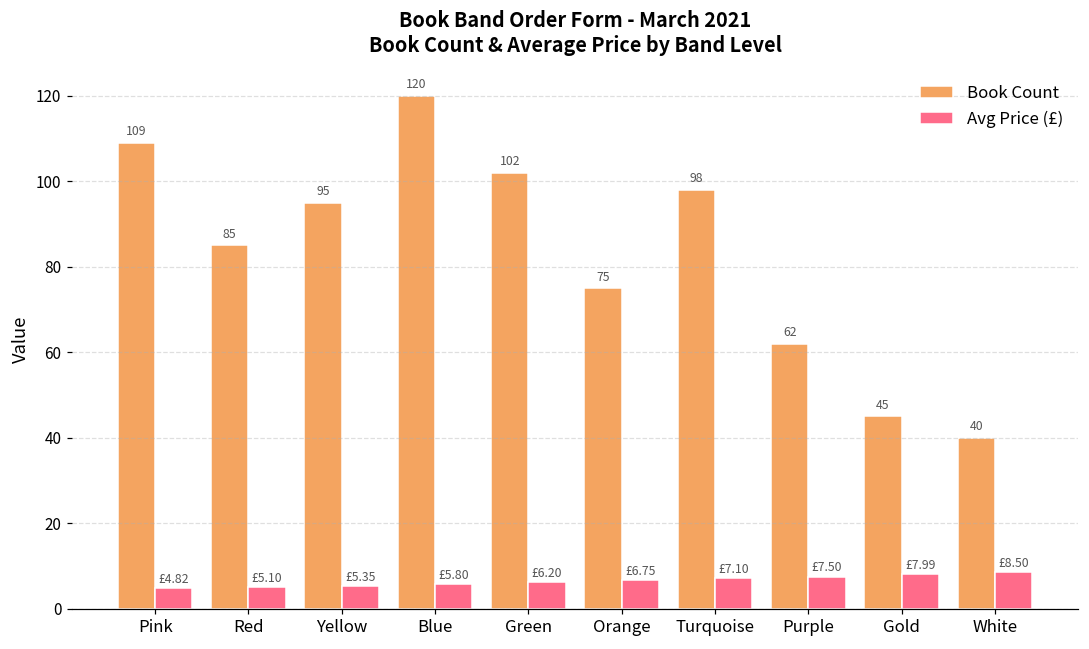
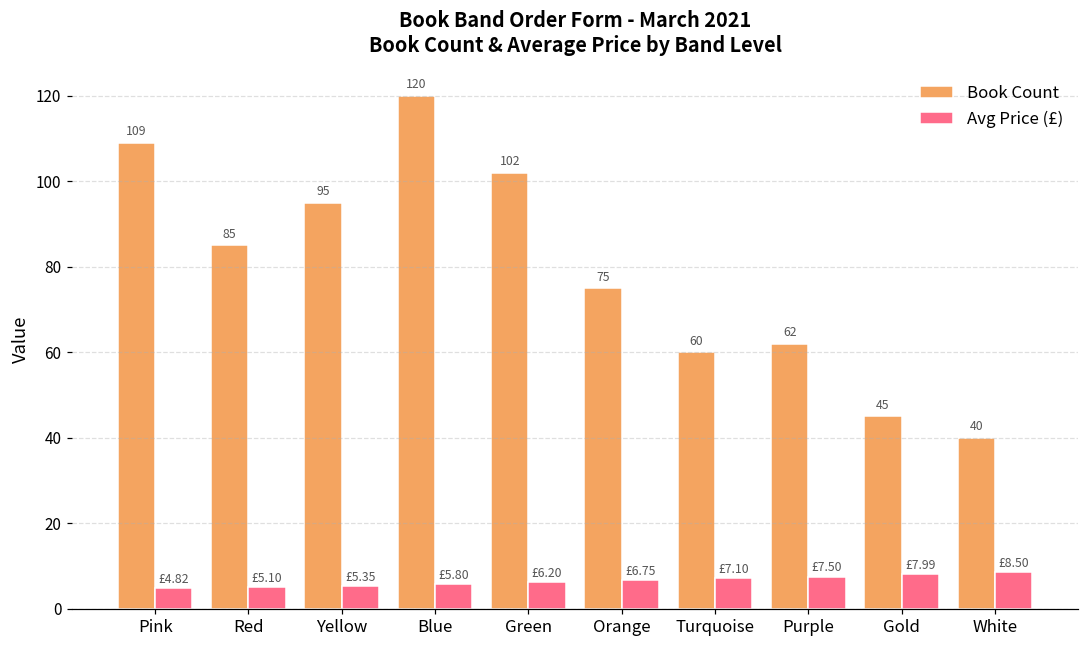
Book Count, Turquoise: 98 -> 60
